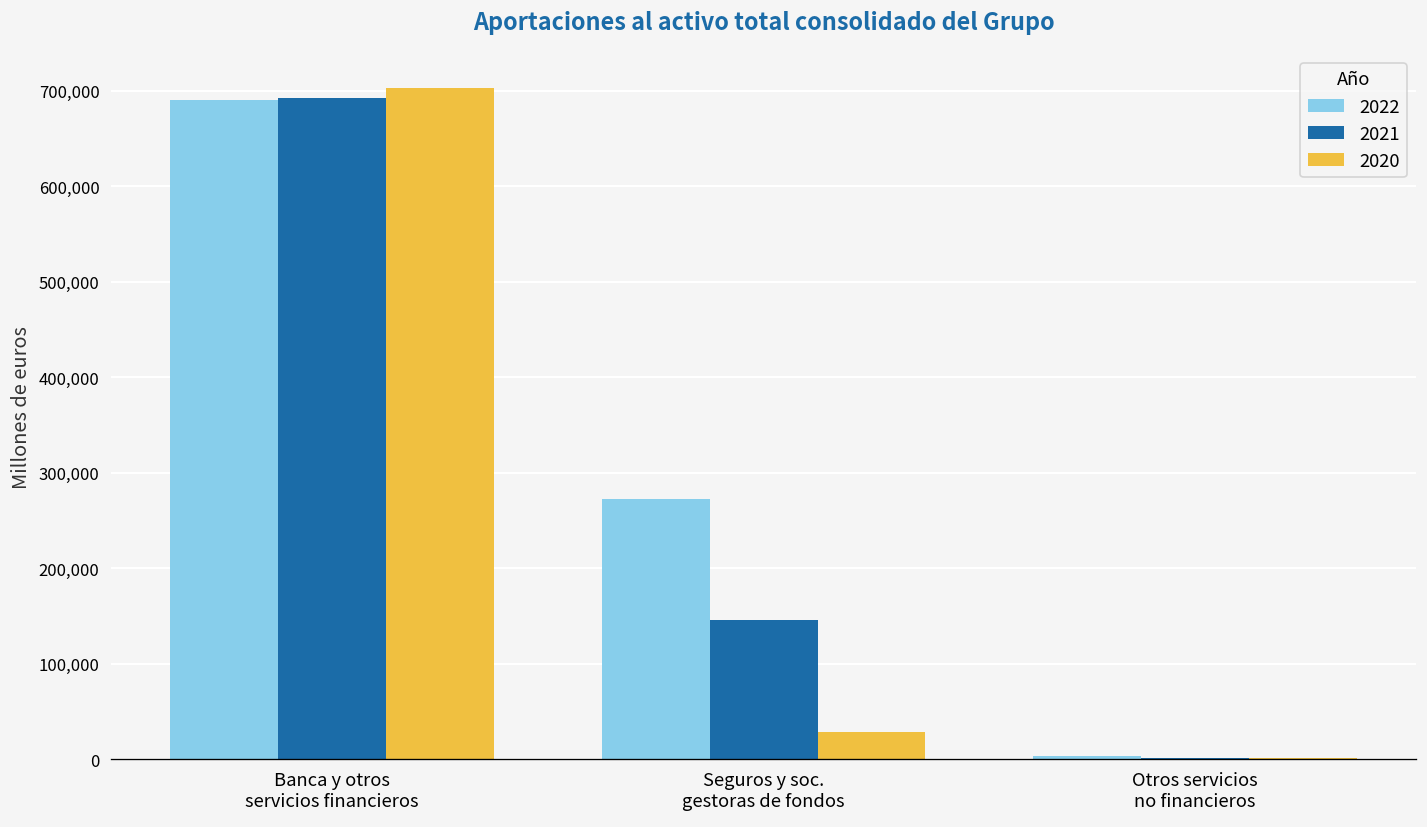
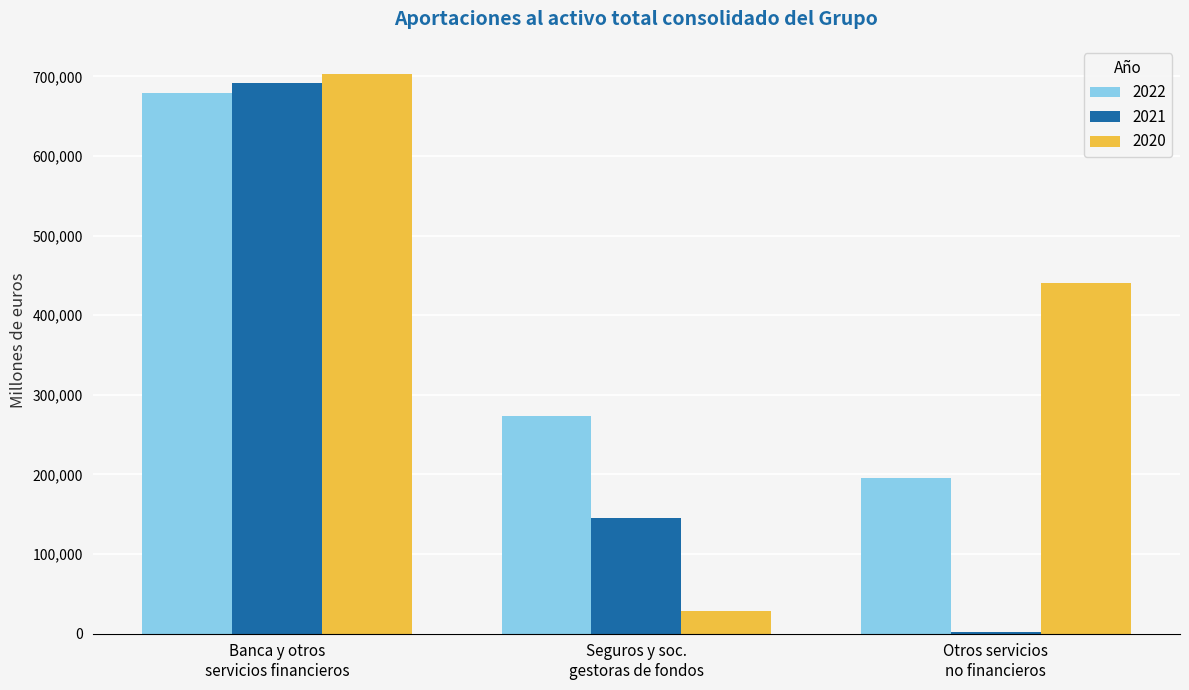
2022, Banca y otros servicios financieros: 690,000 -> 680,000
2022, Otros servicios no financieros: 0 -> 200,000
2020, Otros servicios no financieros: 0 -> 440,000
